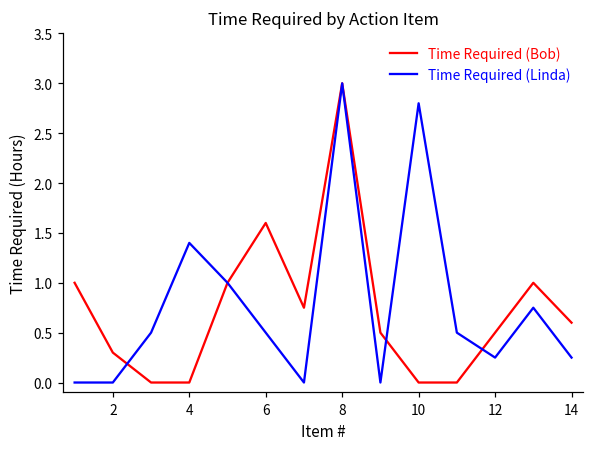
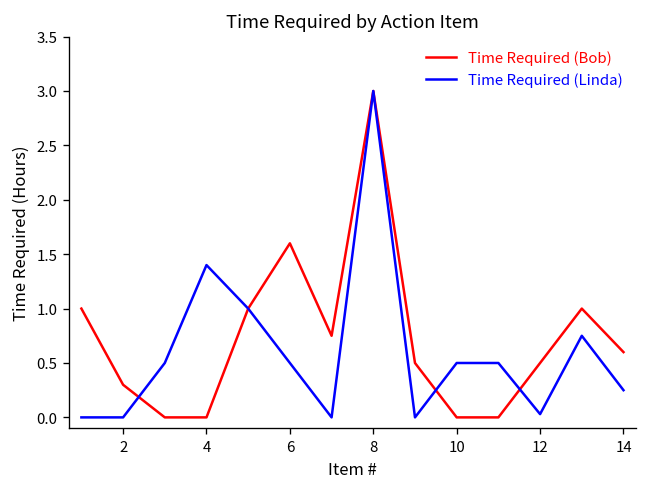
Time Required (Linda), 10: 2.8 -> 0.5
Time Required (Linda), 12: 0.3 -> 0.0
